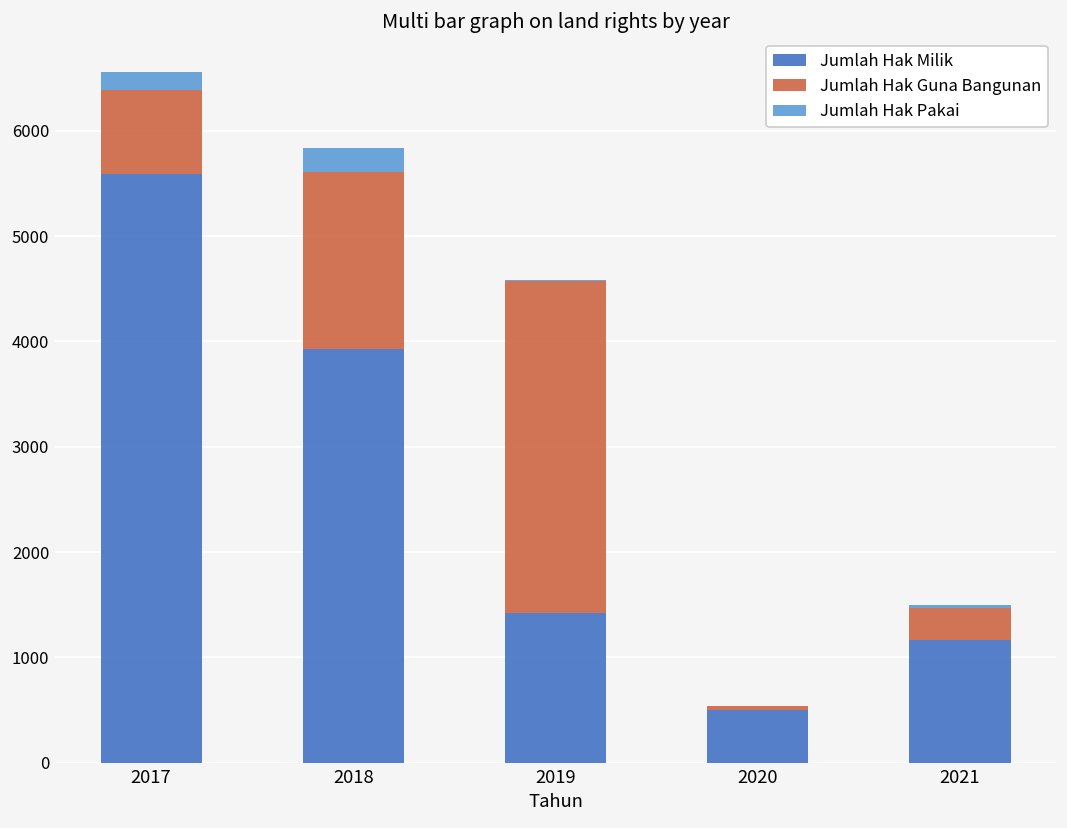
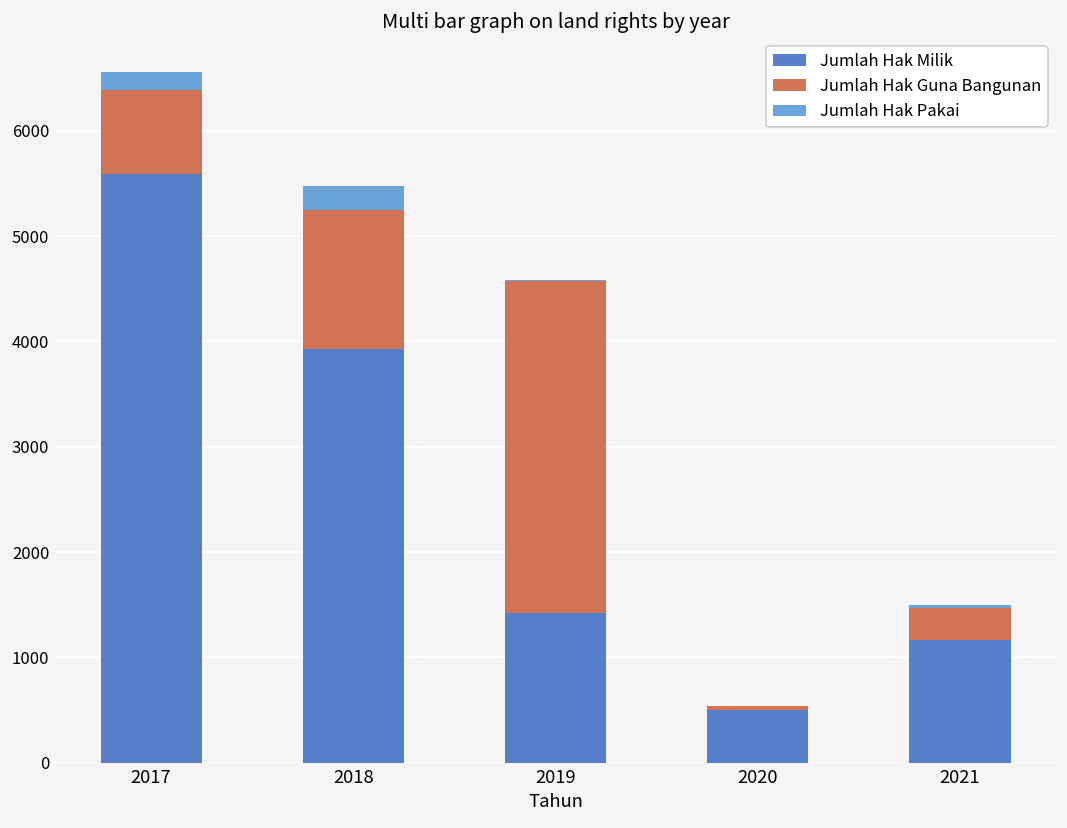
Jumlah Hak Guna Bangunan, 2018: 1700 -> 1300
